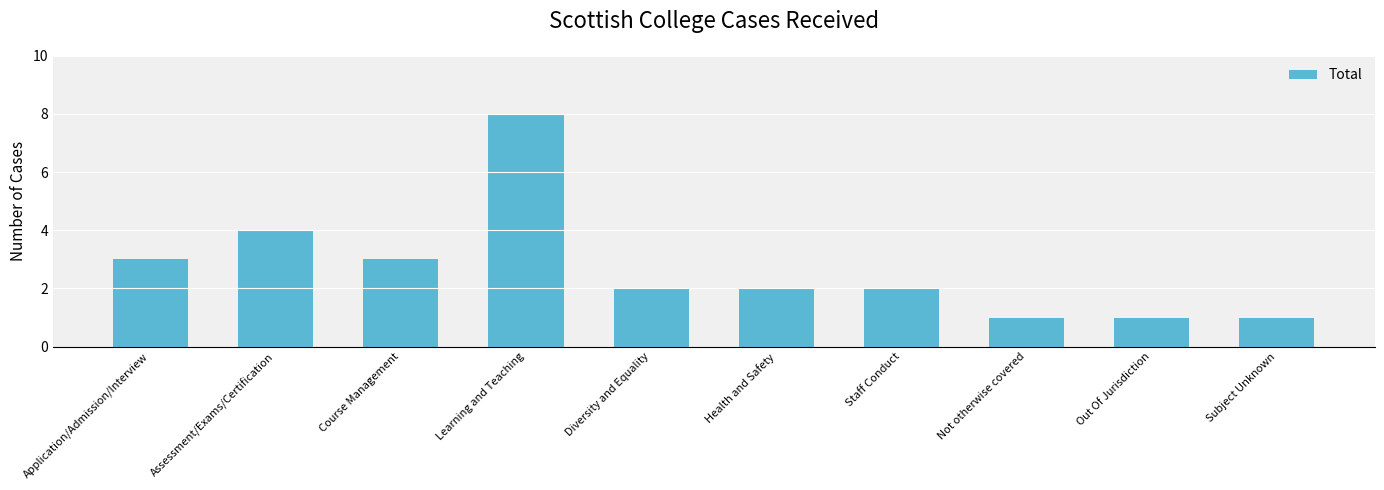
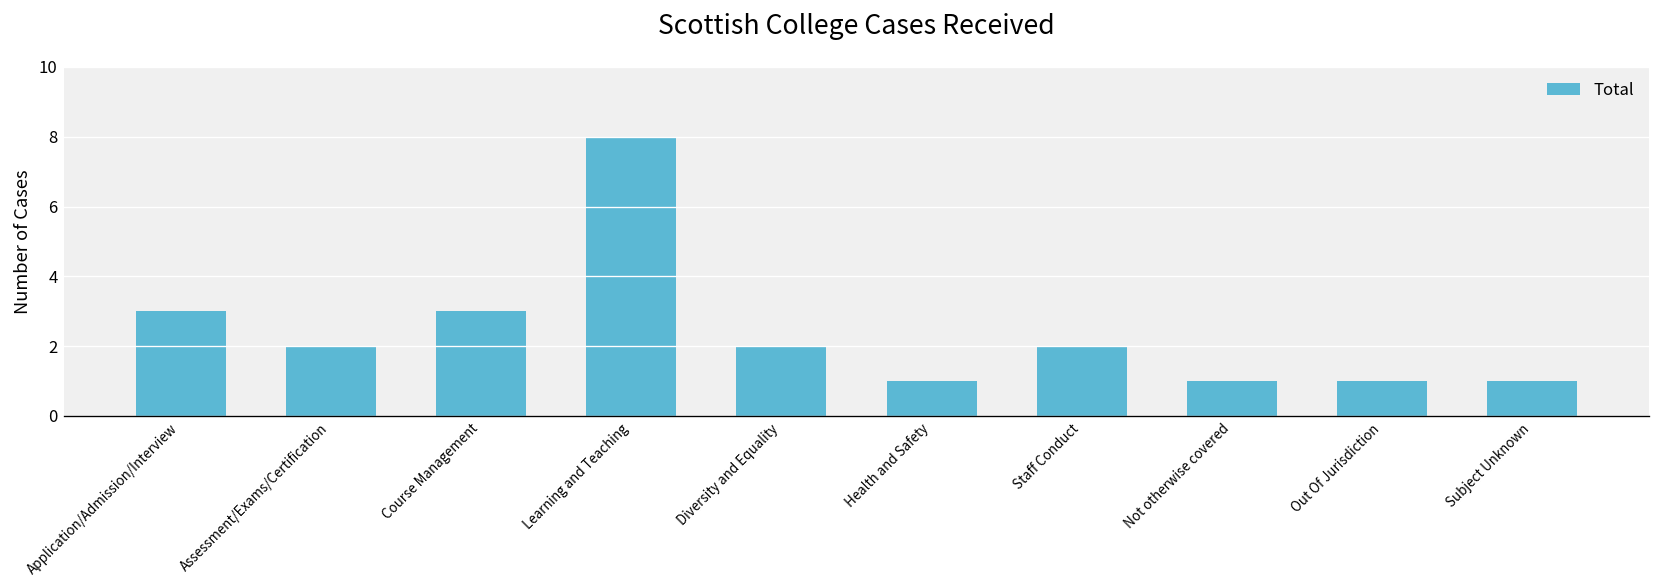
Assessment/Exams/Certification: 4 -> 2
Health and Safety: 2 -> 1
